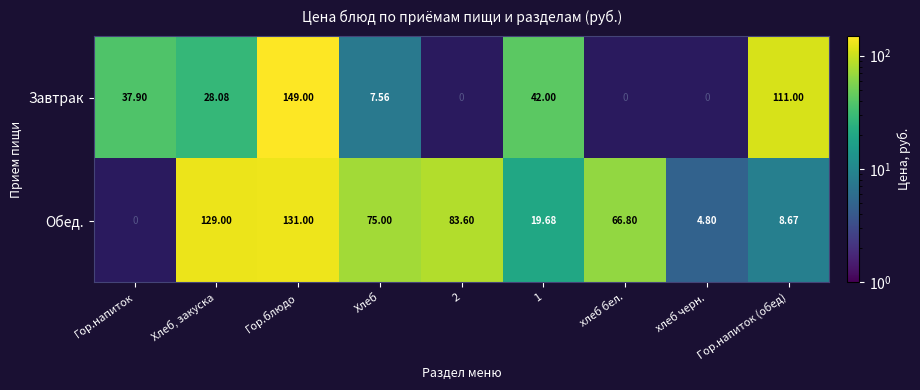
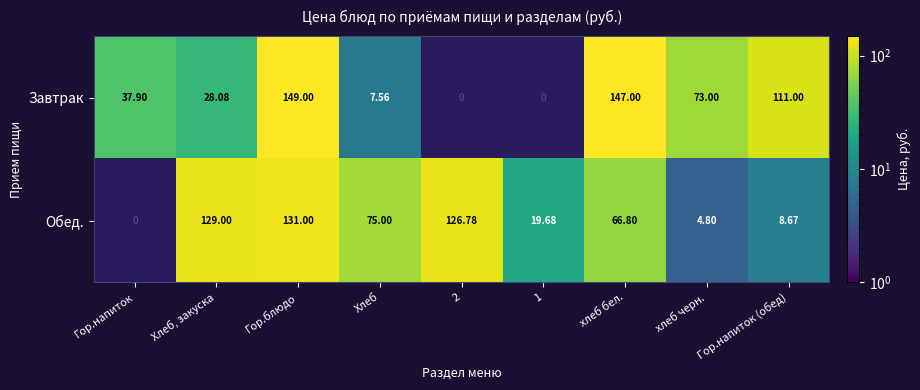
Завтрак, 1: 42.00 -> 0
Завтрак, хлеб бел.: 0 -> 147.00
Завтрак, хлеб черн.: 0 -> 73.00
Обед., 2: 83.60 -> 126.78
